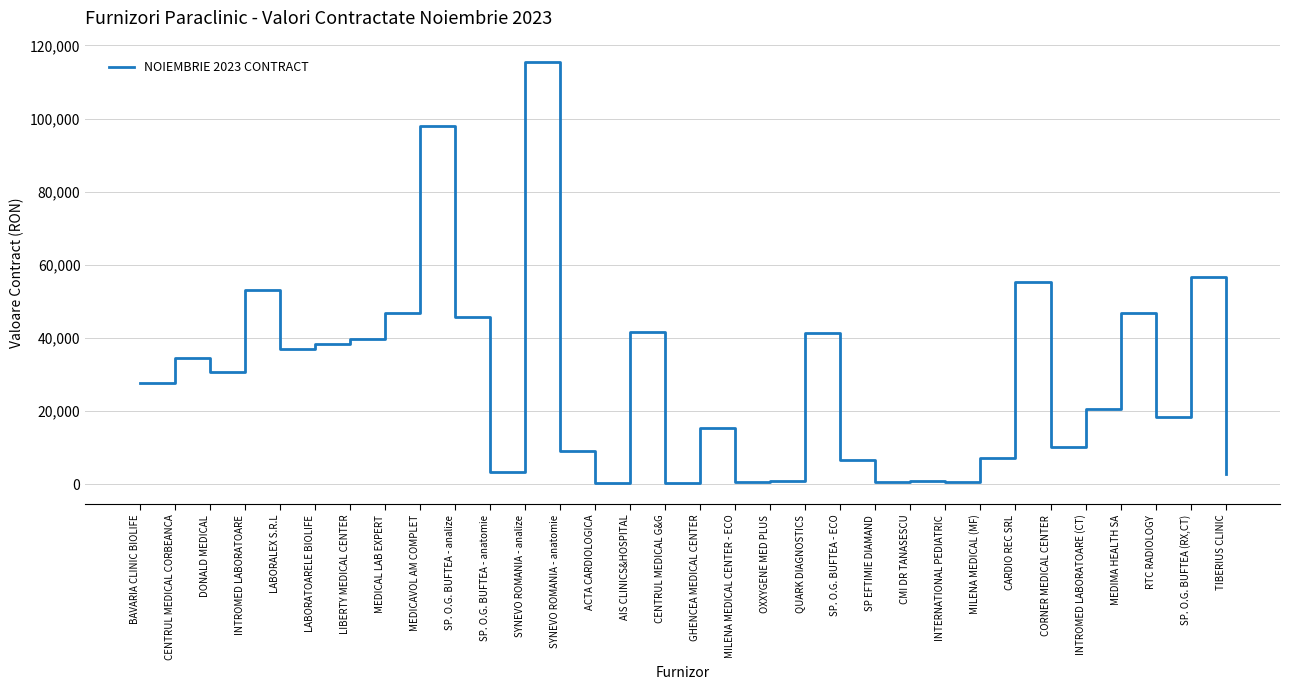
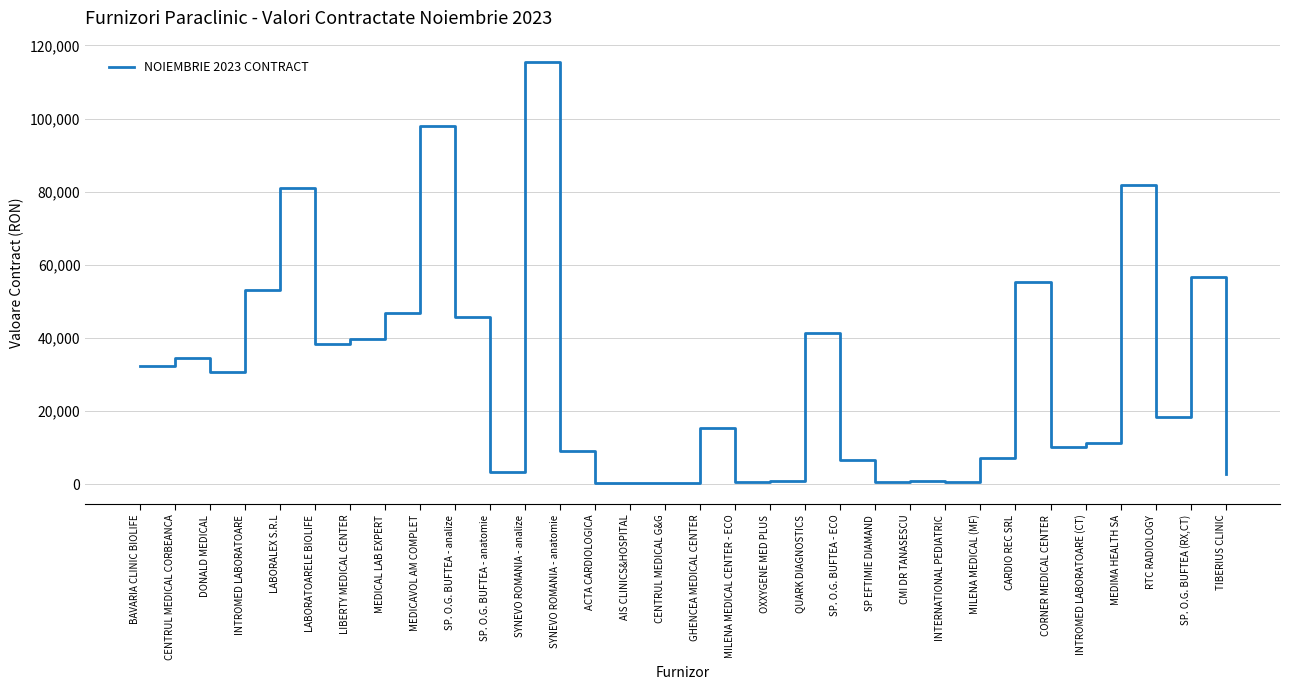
BAVARIA CLINIC BIOLIFE: 28,000 -> 32,000
LABORALEX S.R.L: 37,000 -> 81,000
AIS CLINICS&HOSPITAL: 42,000 -> 0
INTROMED LABORATOARE (CT): 21,000 -> 11,000
MEDIMA HEALTH SA: 47,000 -> 82,000
